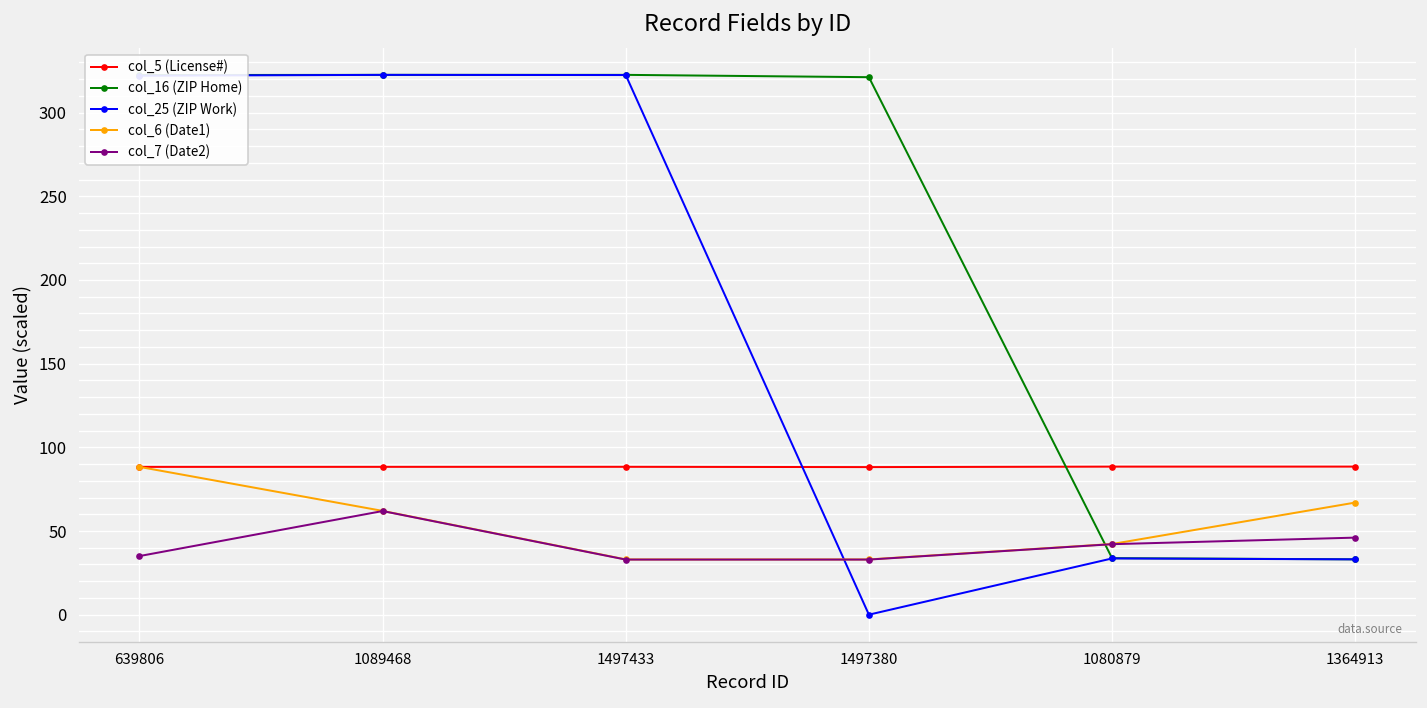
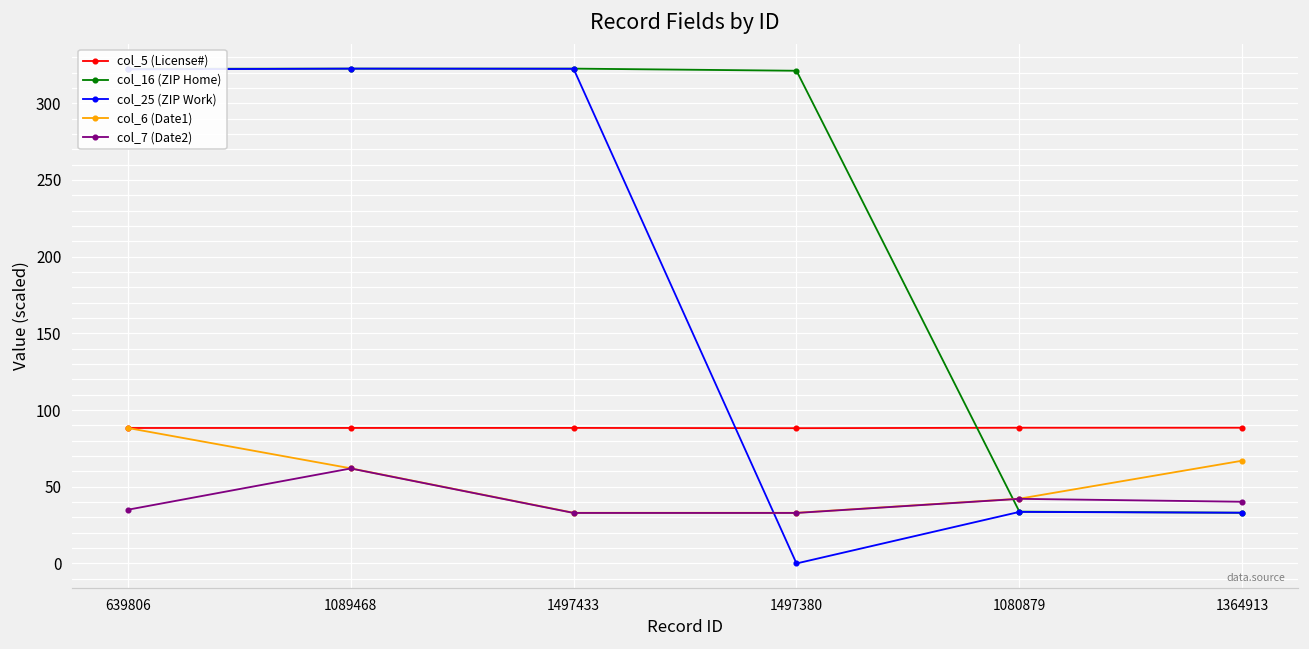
col_7 (Date2), 1364913: 46 -> 40
